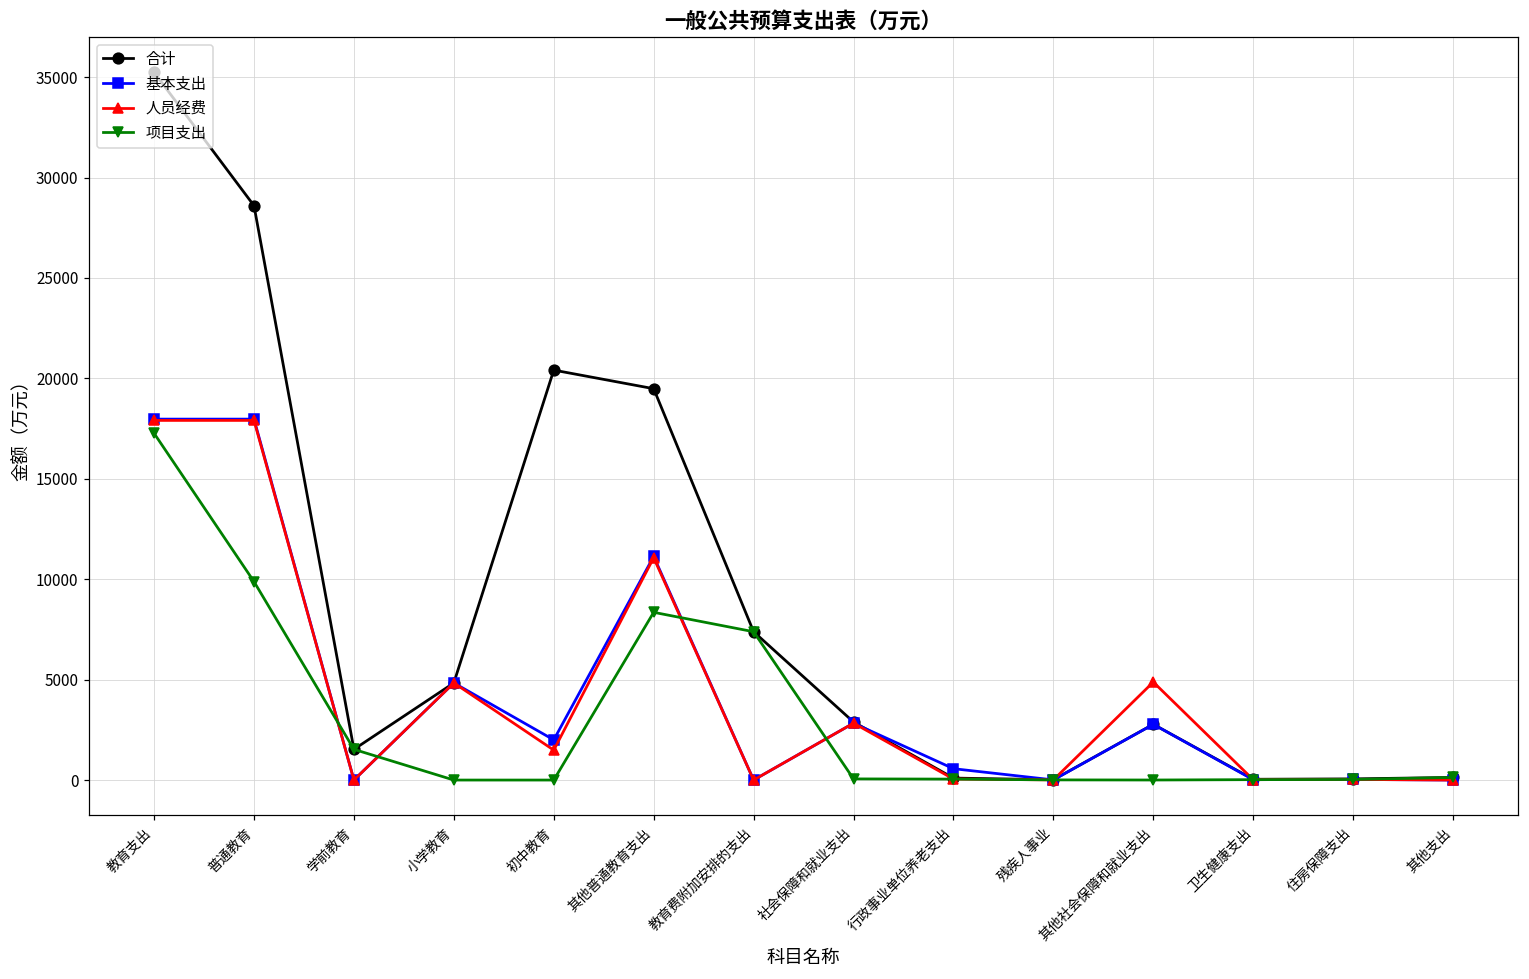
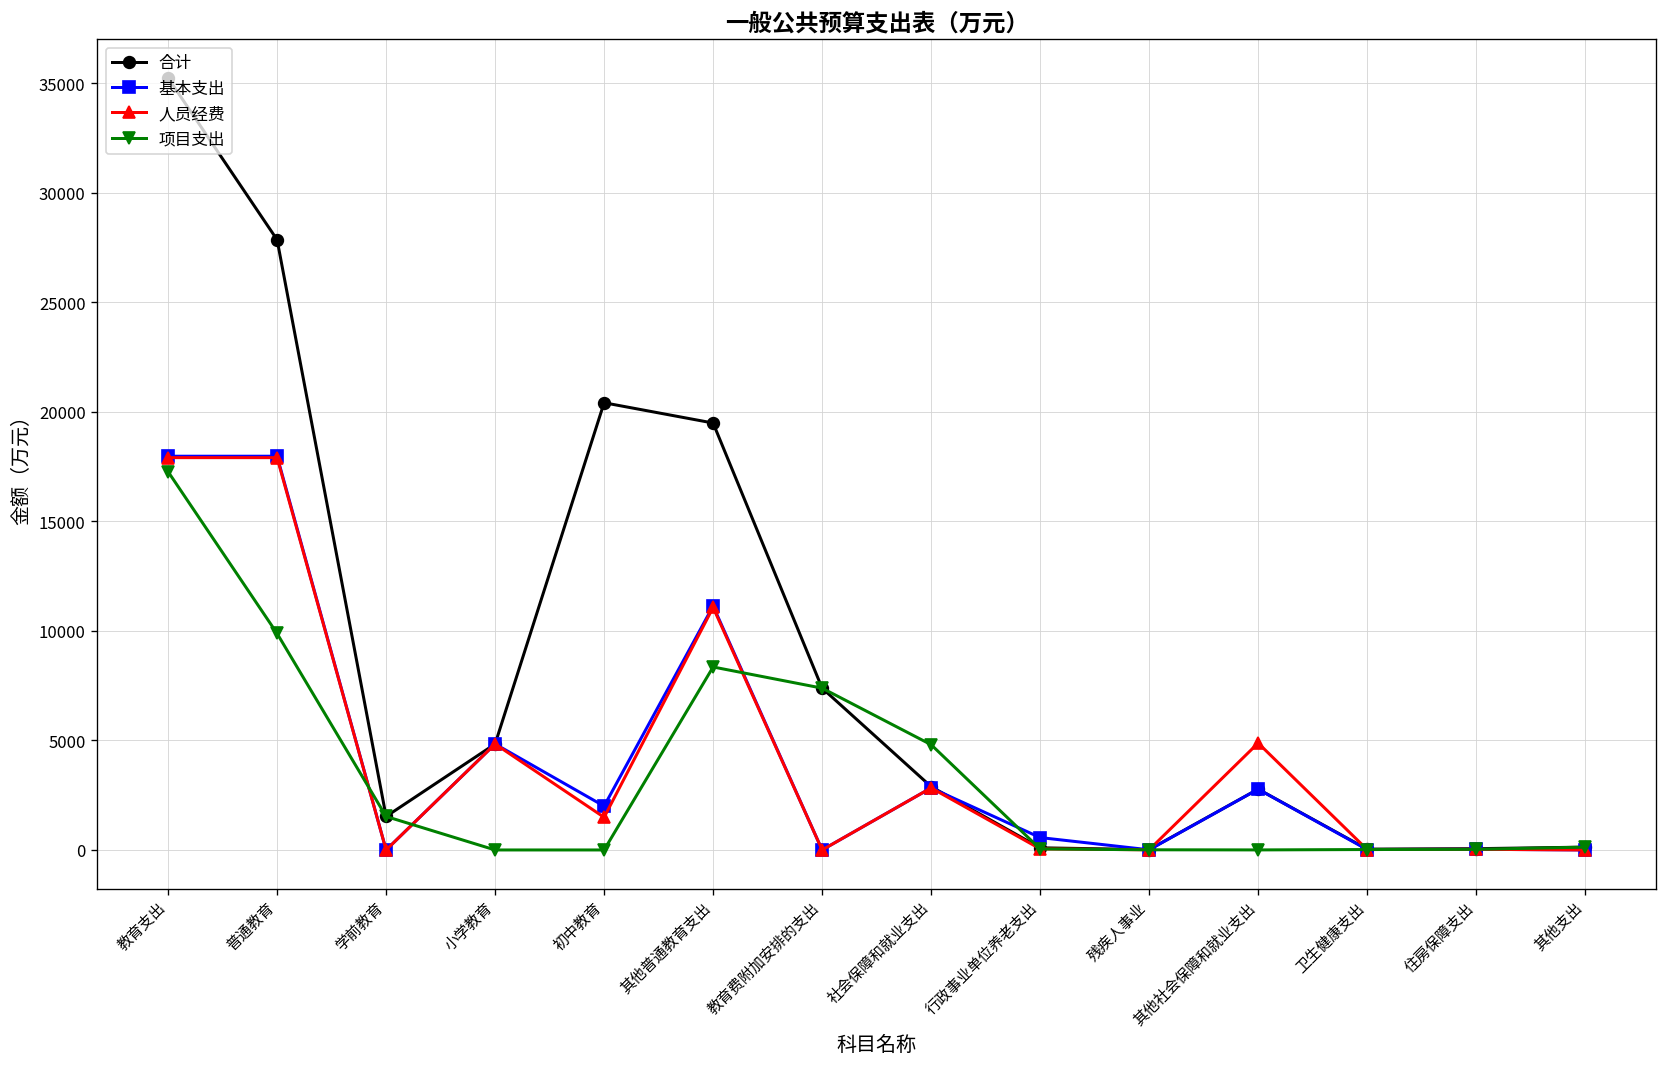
合计, 普通教育: 28600 -> 27900
项目支出, 社会保障和就业支出: 100 -> 4800
